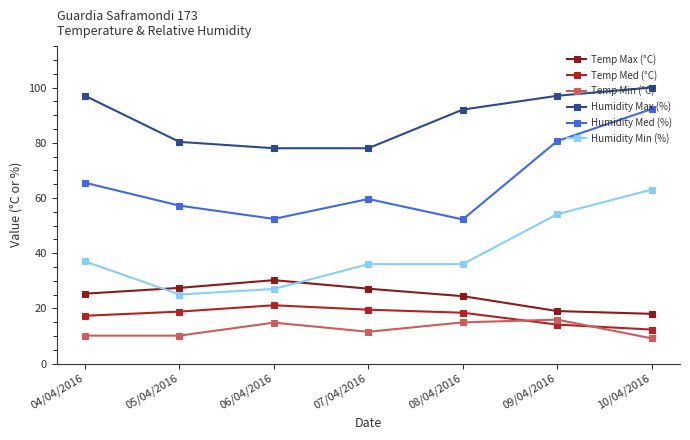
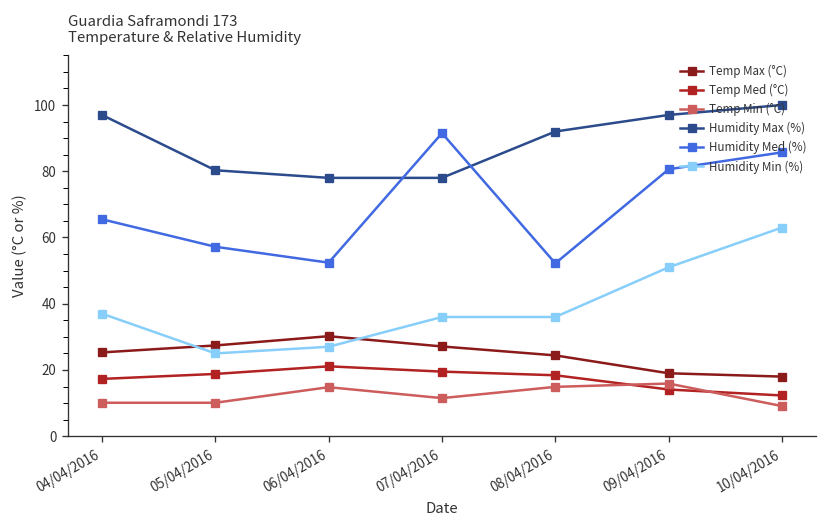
Humidity Med (%), 07/04/2016: 60 -> 92
Humidity Min (%), 09/04/2016: 54 -> 51
Humidity Med (%), 10/04/2016: 92 -> 86
